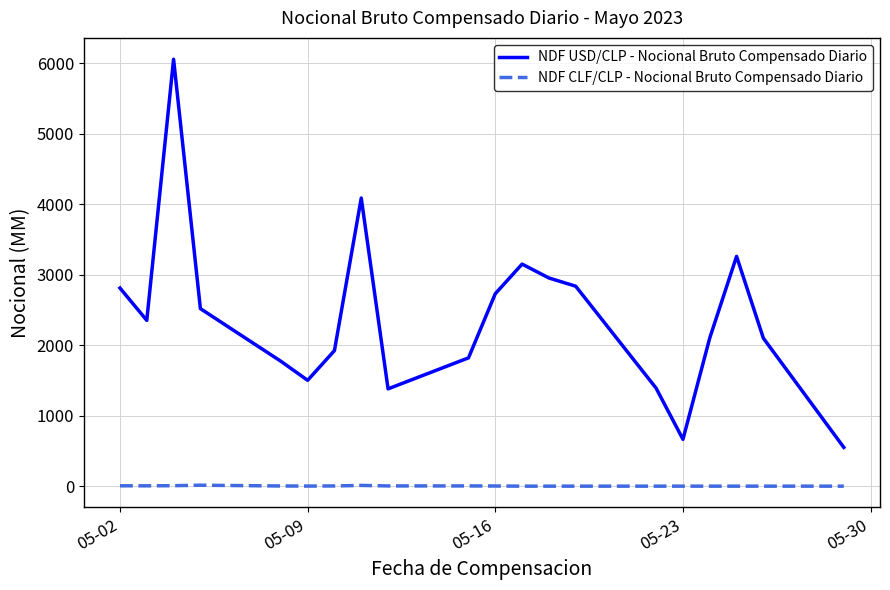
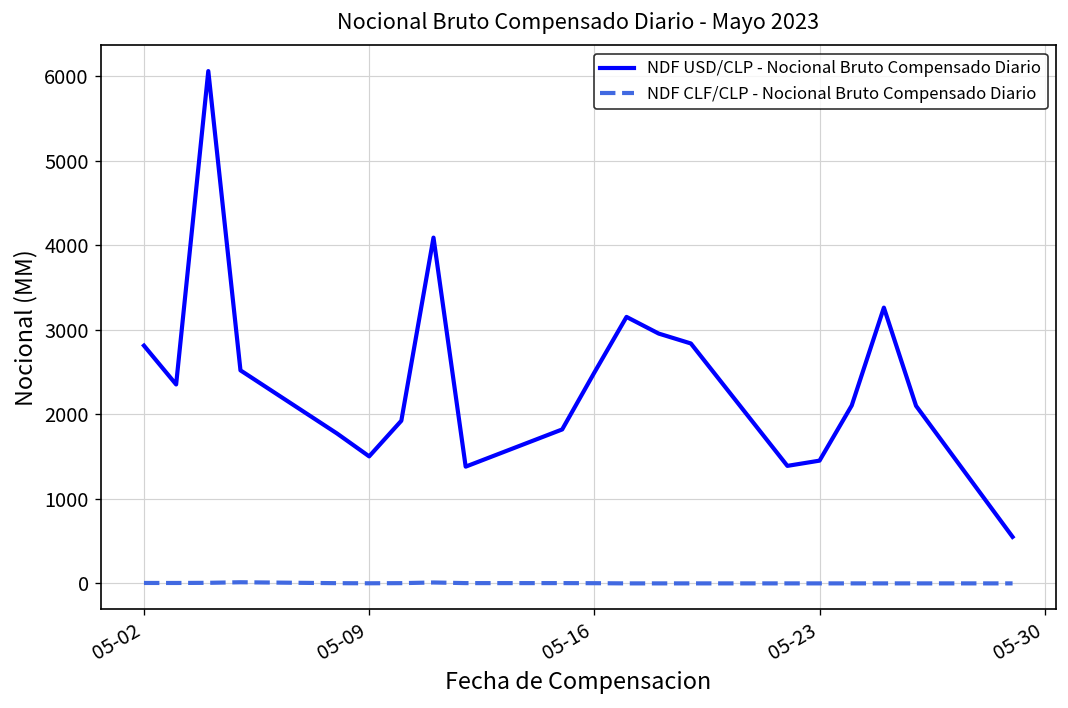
NDF USD/CLP - Nocional Bruto Compensado Diario, 05-16: 2700 -> 2500
NDF USD/CLP - Nocional Bruto Compensado Diario, 05-23: 700 -> 1500
